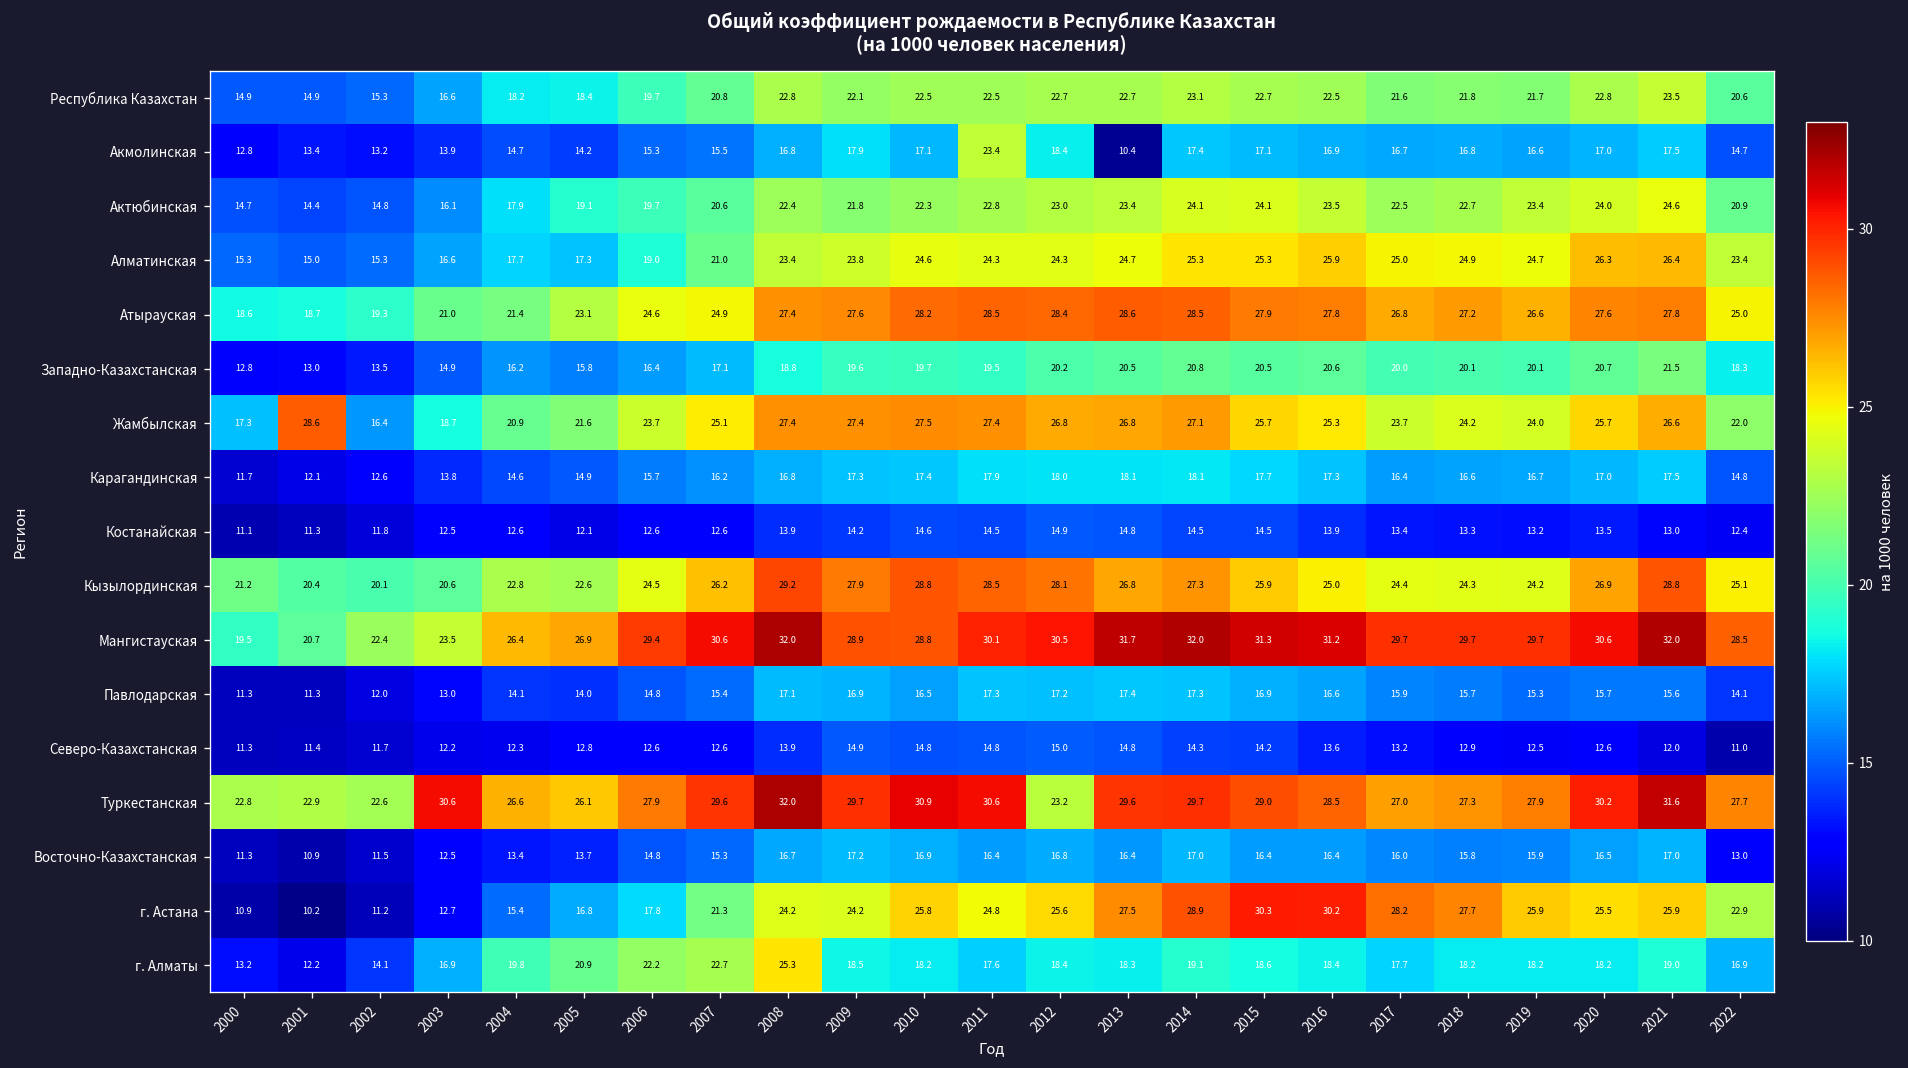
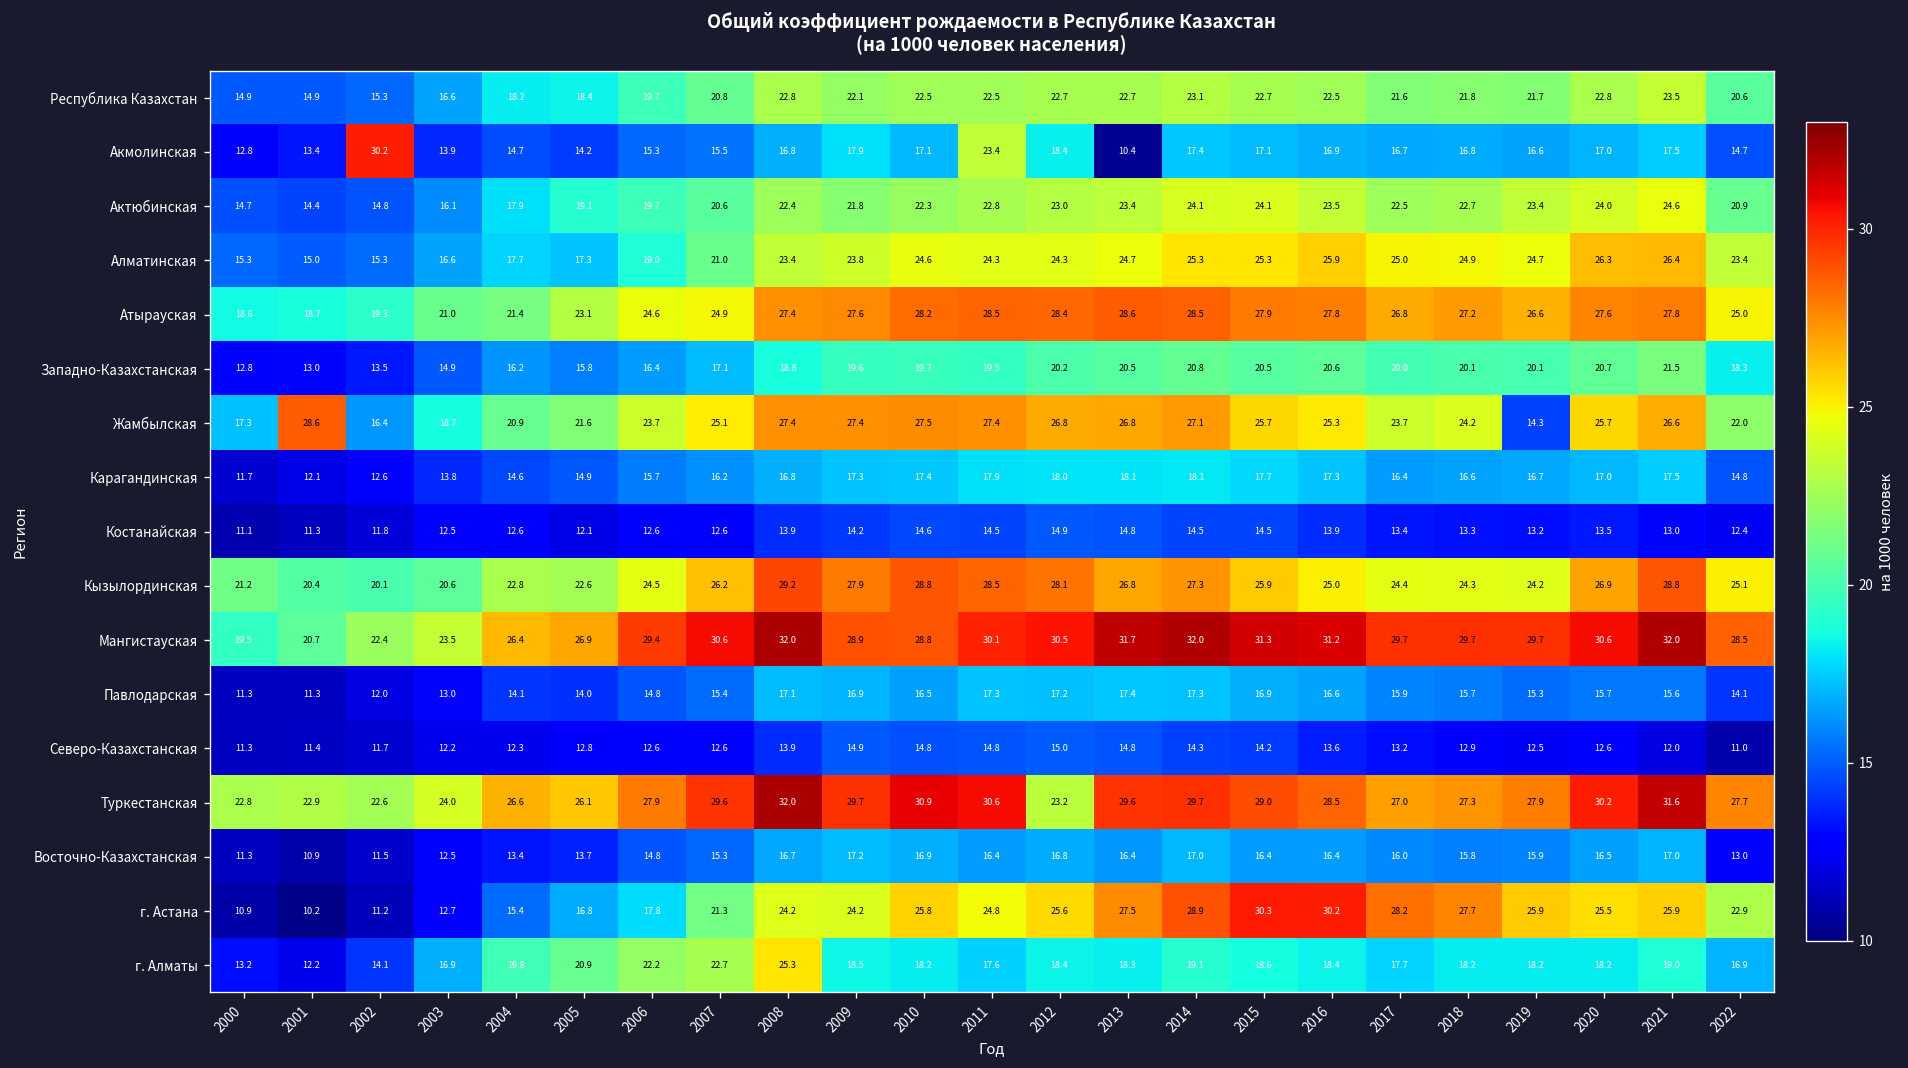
Акмолинская, 2002: 13.2 -> 30.2
Жамбылская, 2019: 24.0 -> 14.3
Туркестанская, 2003: 30.6 -> 24.0
